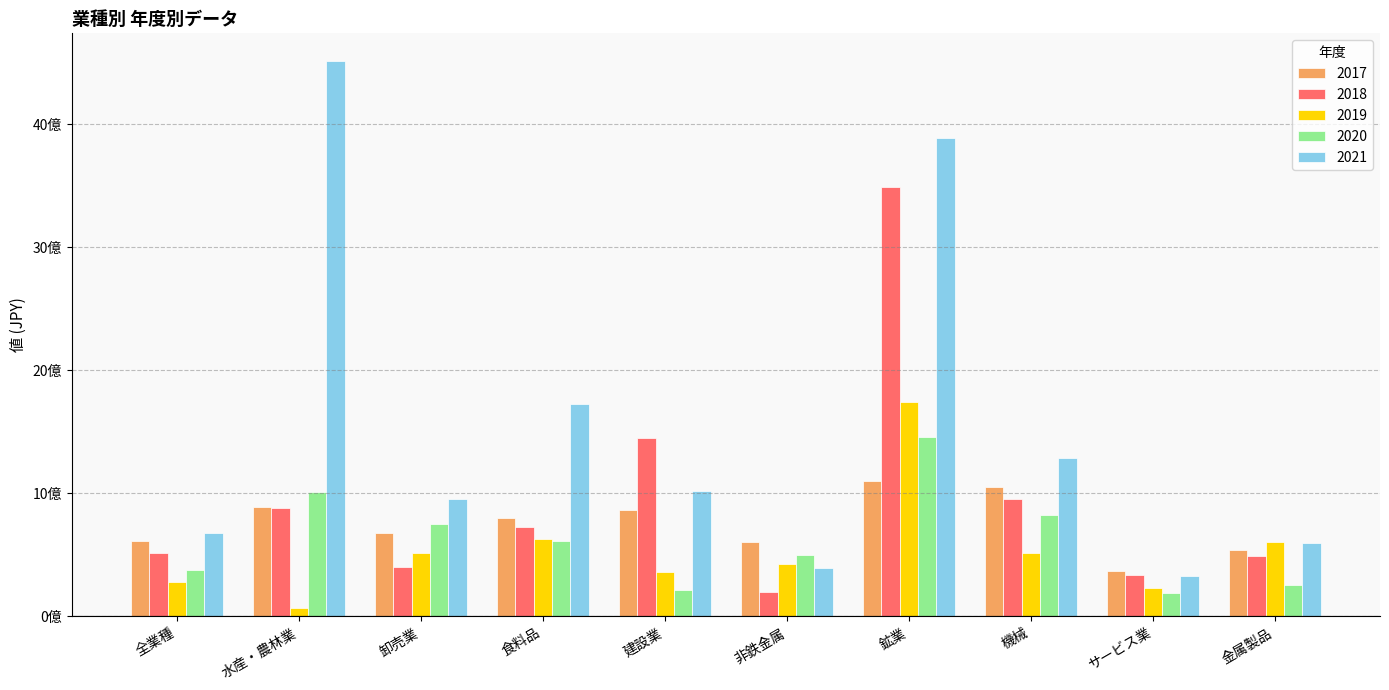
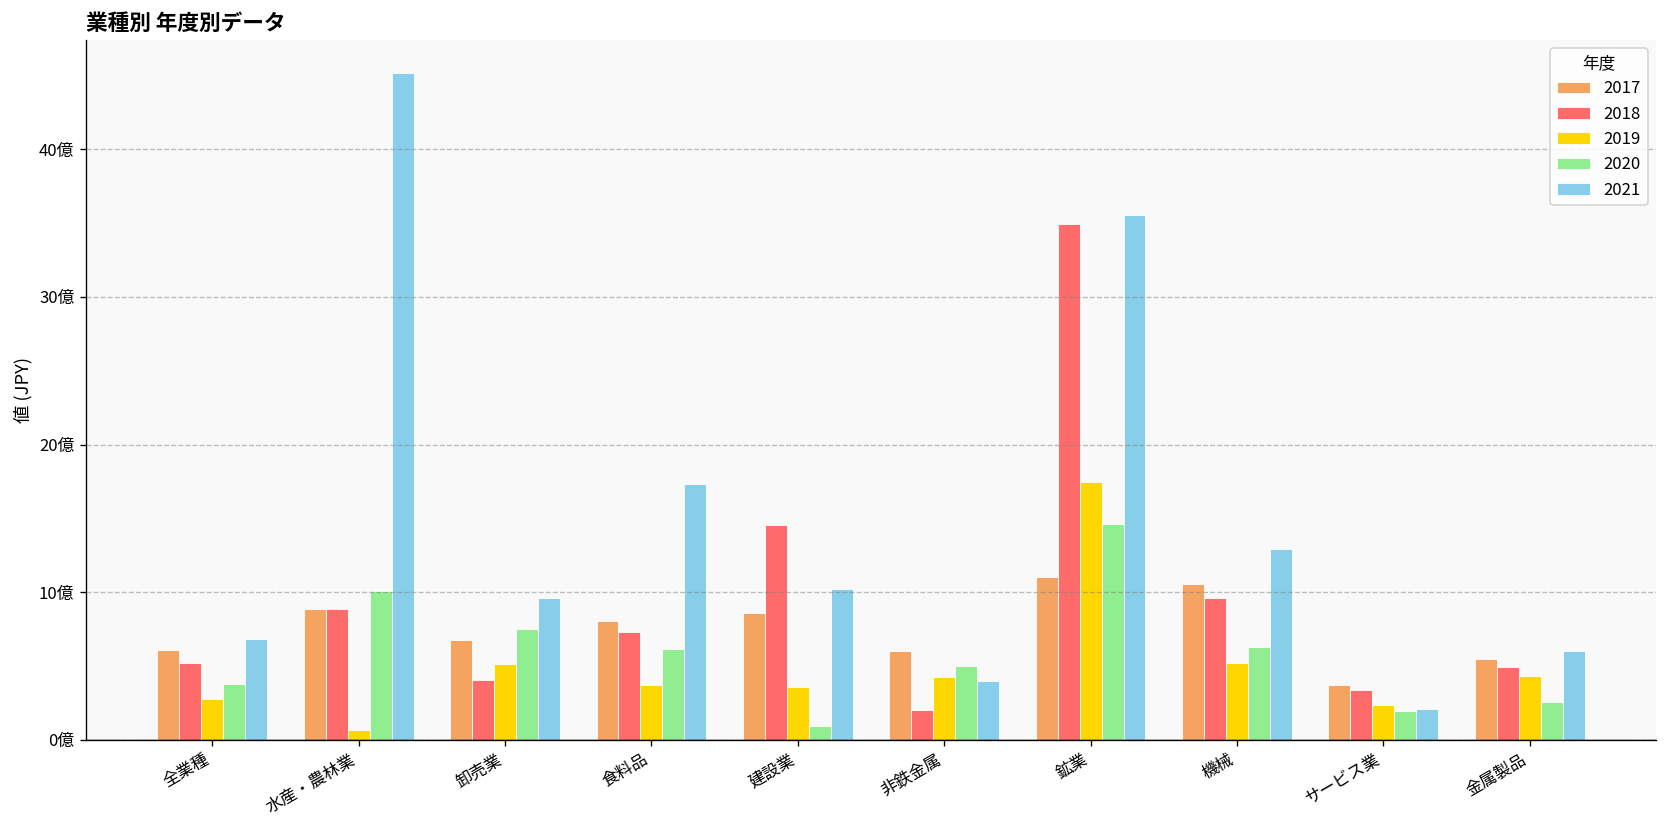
2019, 食料品: 6.3億 -> 3.7億
2020, 建設業: 2.2億 -> 0.9億
2021, 鉱業: 38.9億 -> 35.6億
2020, 機械: 8.3億 -> 6.3億
2021, サービス業: 3.3億 -> 2.1億
2019, 金属製品: 6.0億 -> 4.3億
